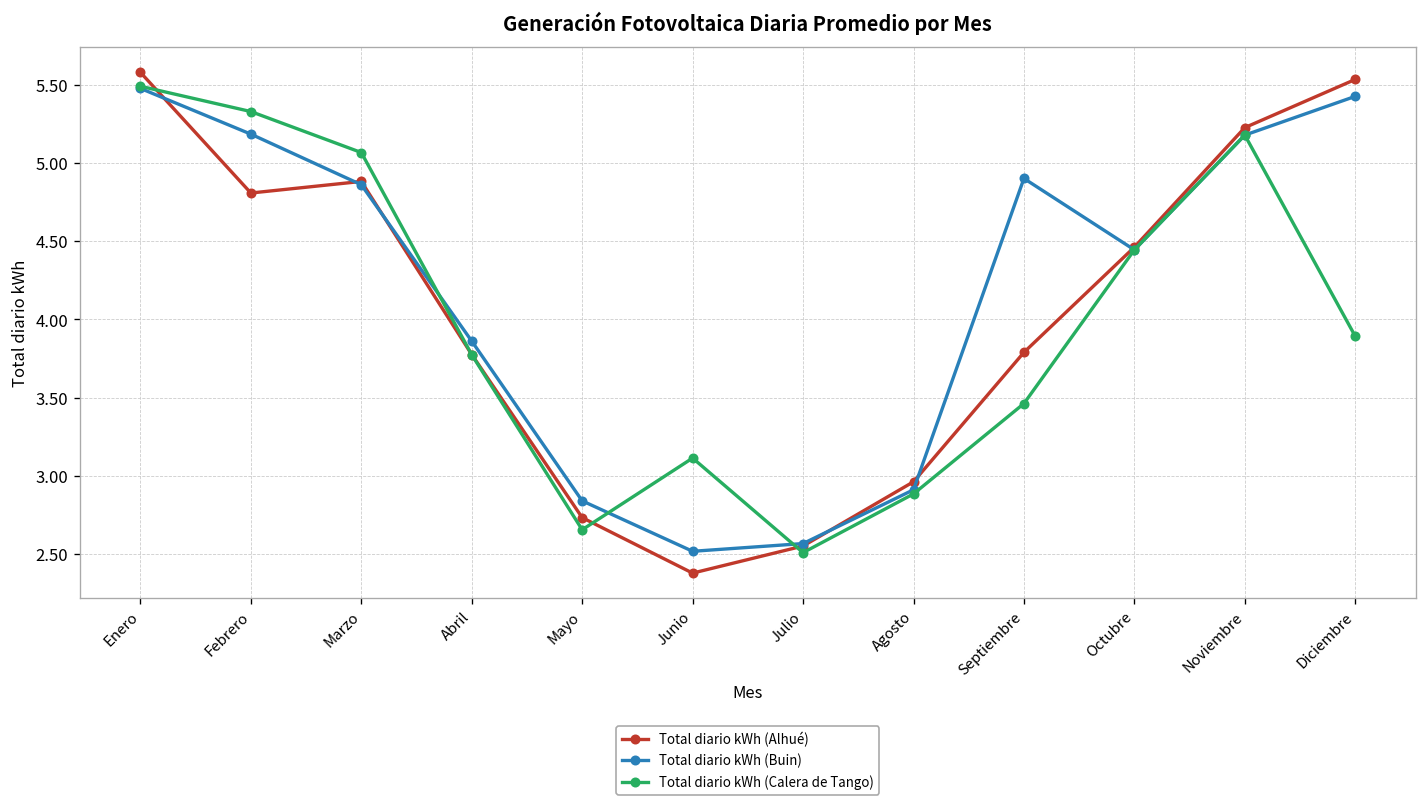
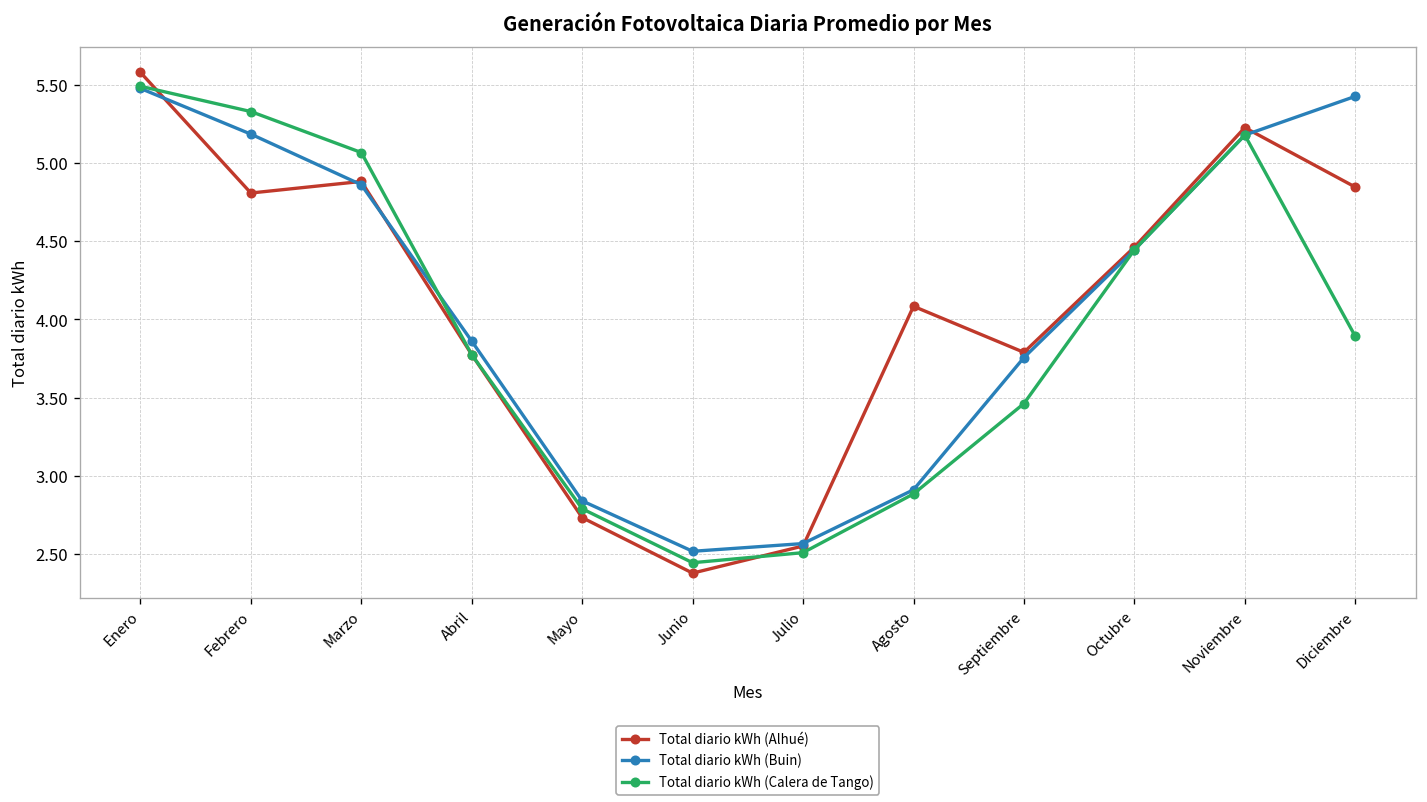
Total diario kWh (Calera de Tango), Mayo: 2.65 -> 2.79
Total diario kWh (Calera de Tango), Junio: 3.11 -> 2.44
Total diario kWh (Alhué), Agosto: 2.96 -> 4.08
Total diario kWh (Buin), Septiembre: 4.90 -> 3.76
Total diario kWh (Alhué), Diciembre: 5.53 -> 4.85
